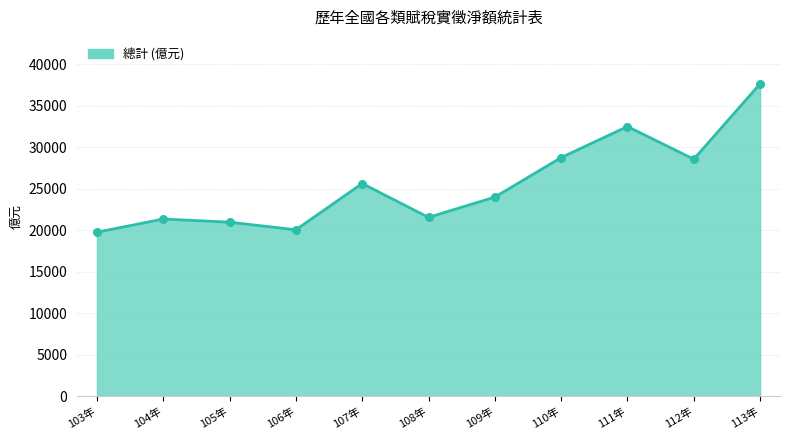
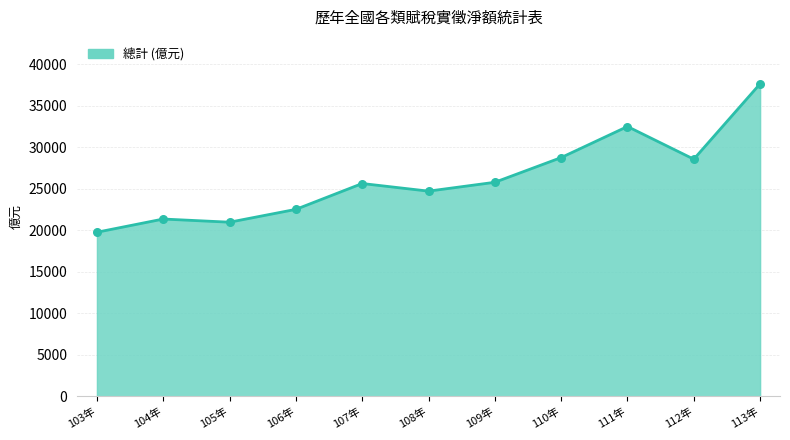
106年: 20000 -> 23000
108年: 22000 -> 25000
109年: 24000 -> 26000
